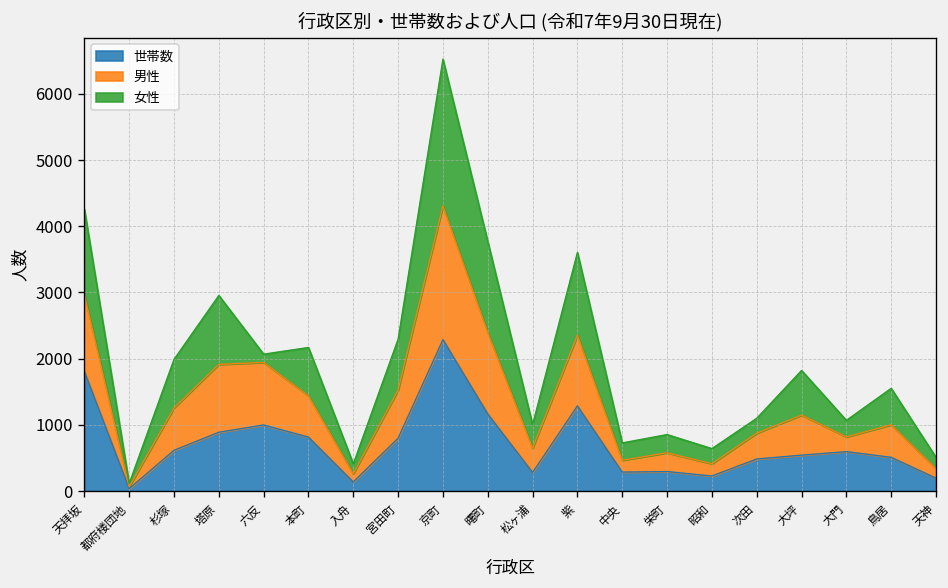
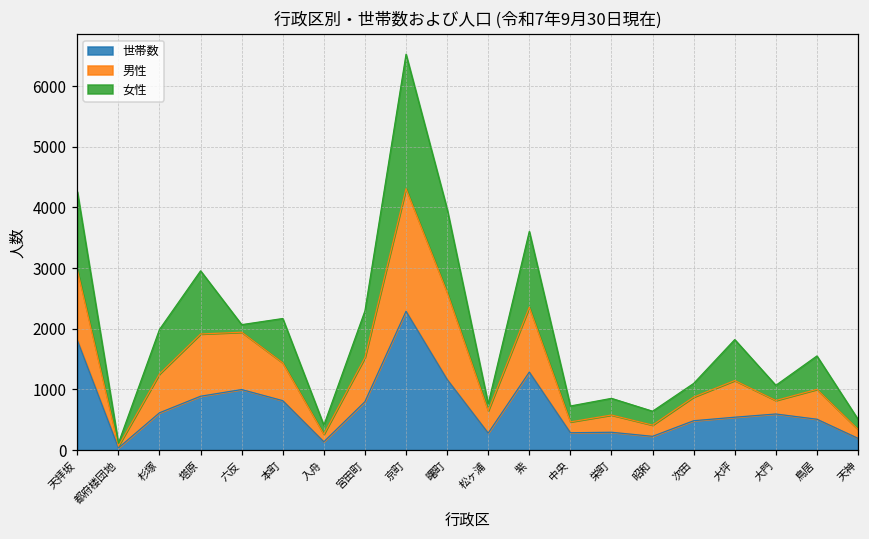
男性, 曙町: 1200 -> 1400
女性, 松ヶ浦: 400 -> 100
